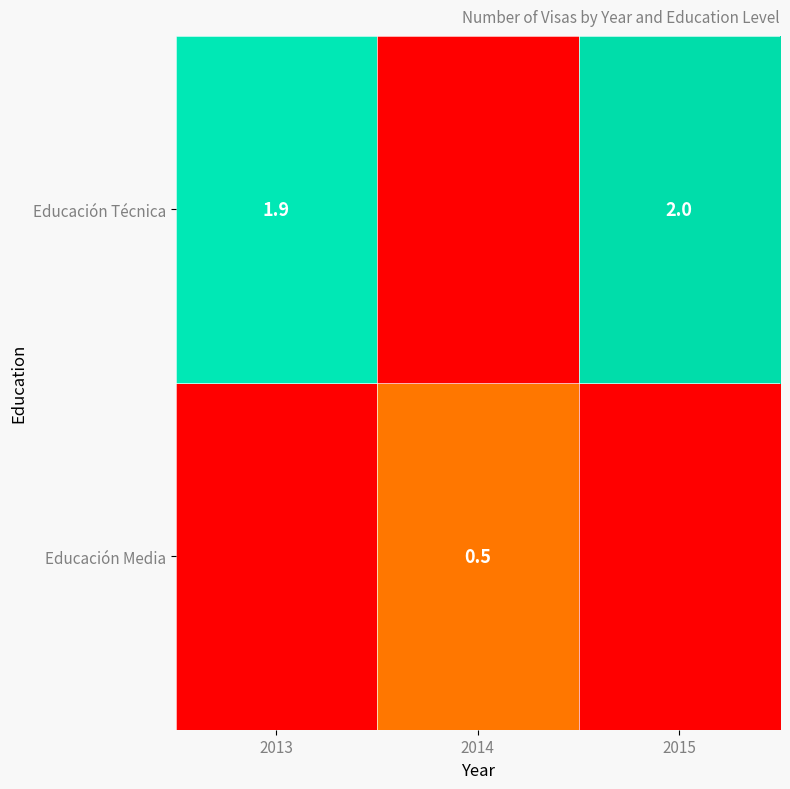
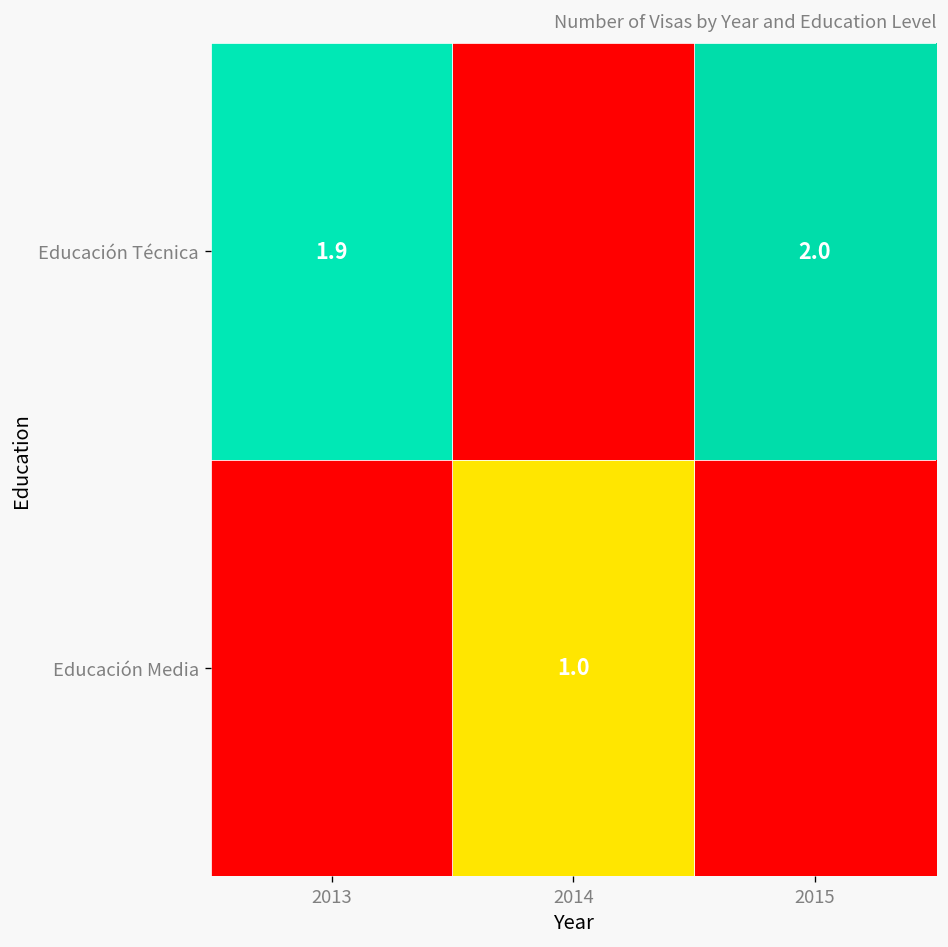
Educación Media, 2014: 0.5 -> 1.0
